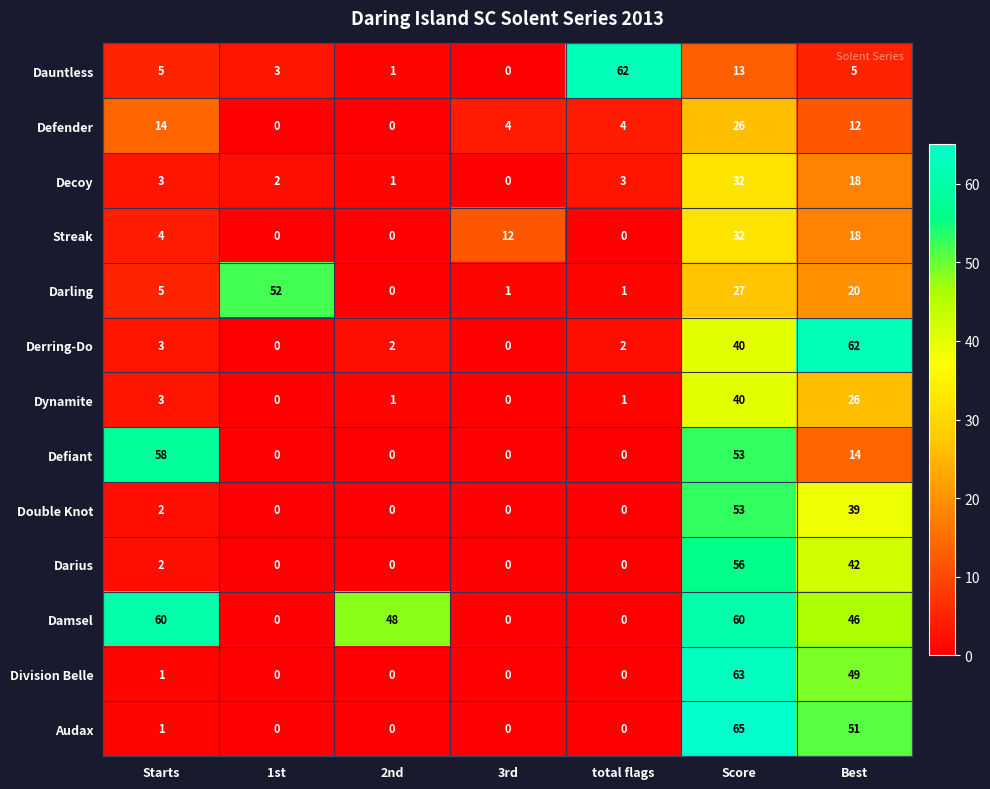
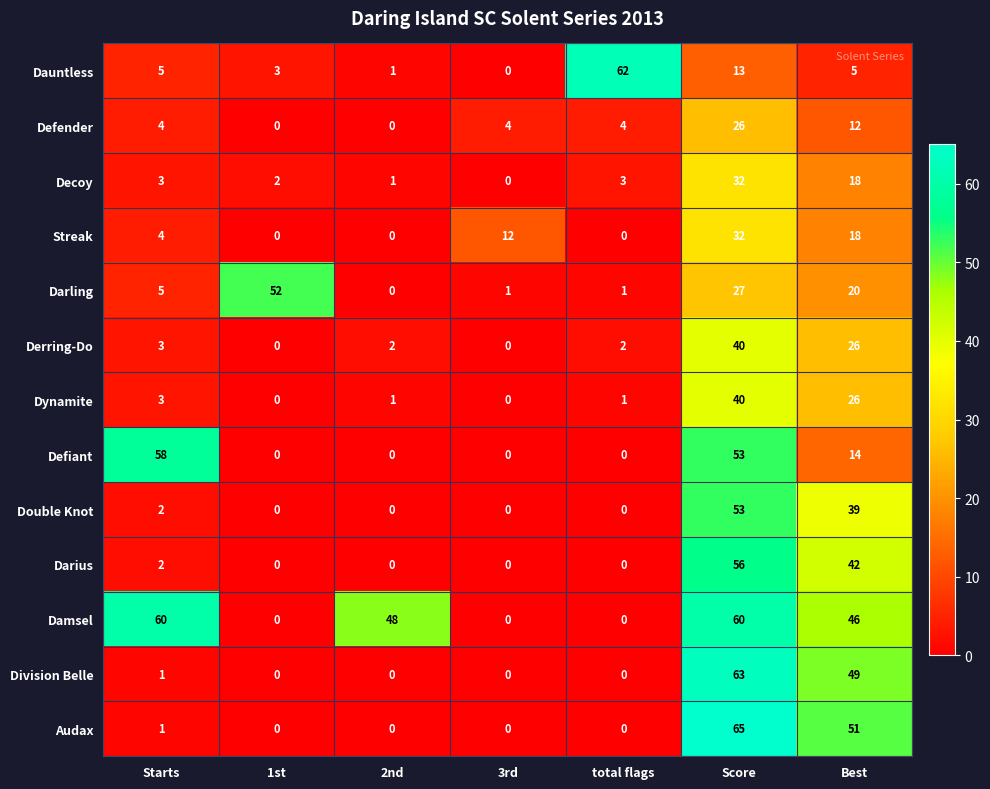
Defender, Starts: 14 -> 4
Derring-Do, Best: 62 -> 26
